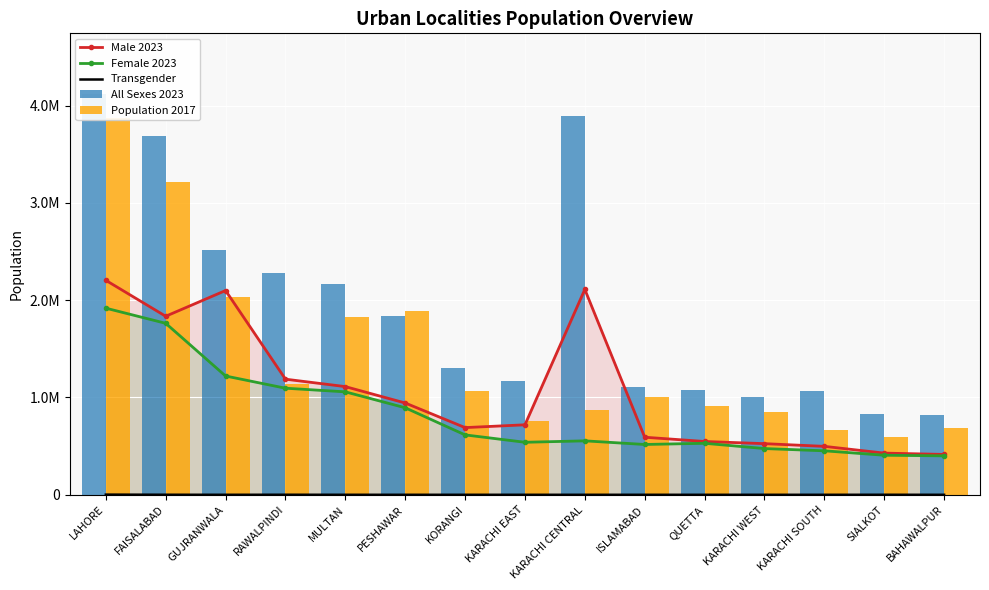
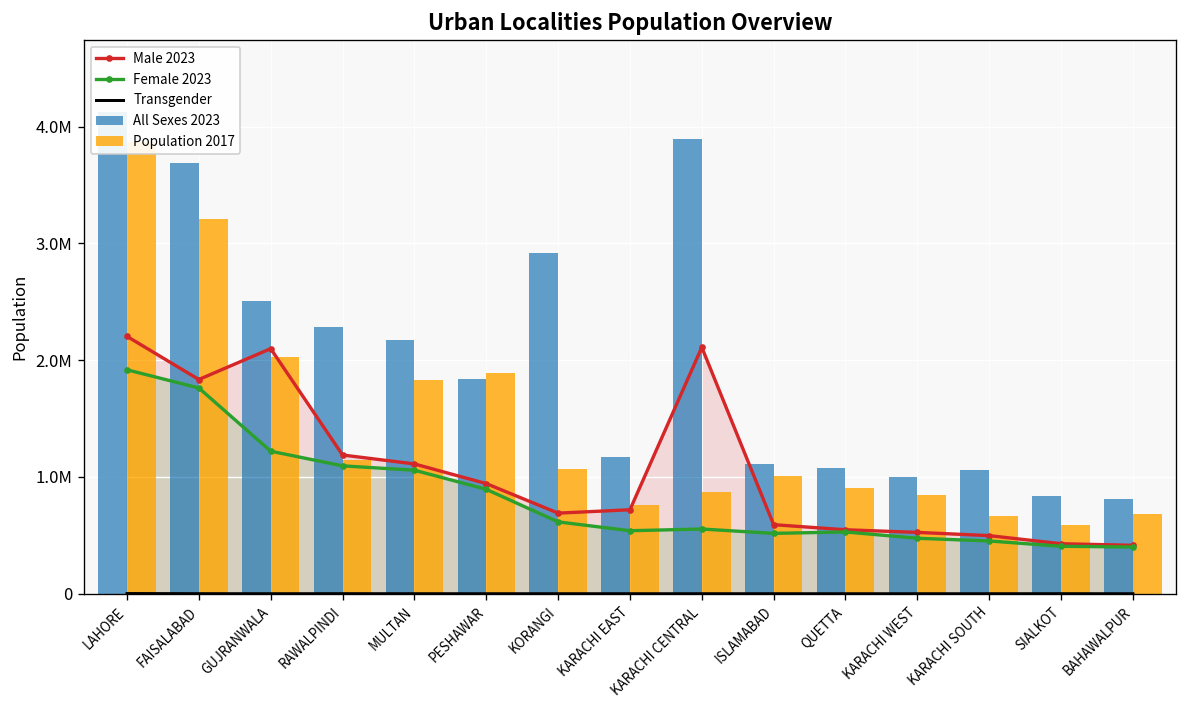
All Sexes 2023, KORANGI: 1300000 -> 2900000
